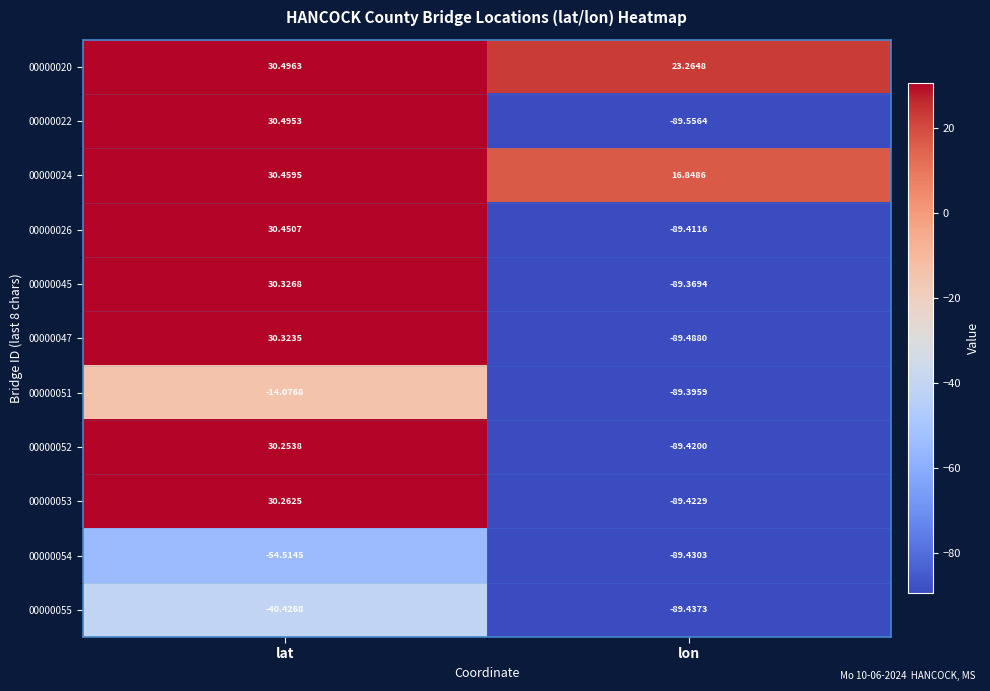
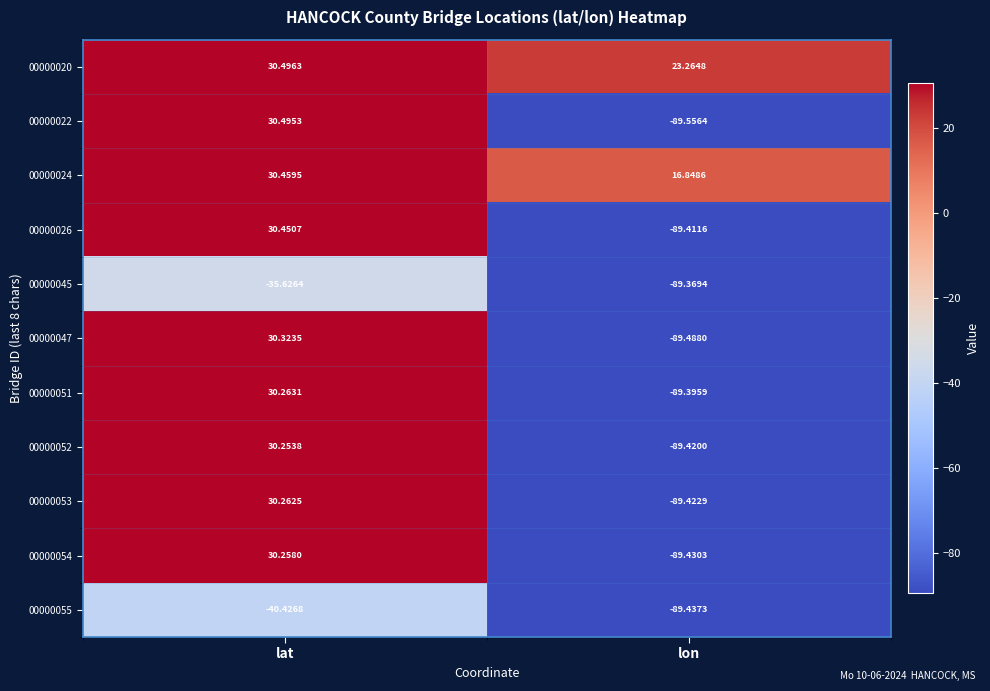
00000045, lat: 30.3268 -> -35.6264
00000051, lat: -14.0768 -> 30.2631
00000054, lat: -54.5145 -> 30.2580
